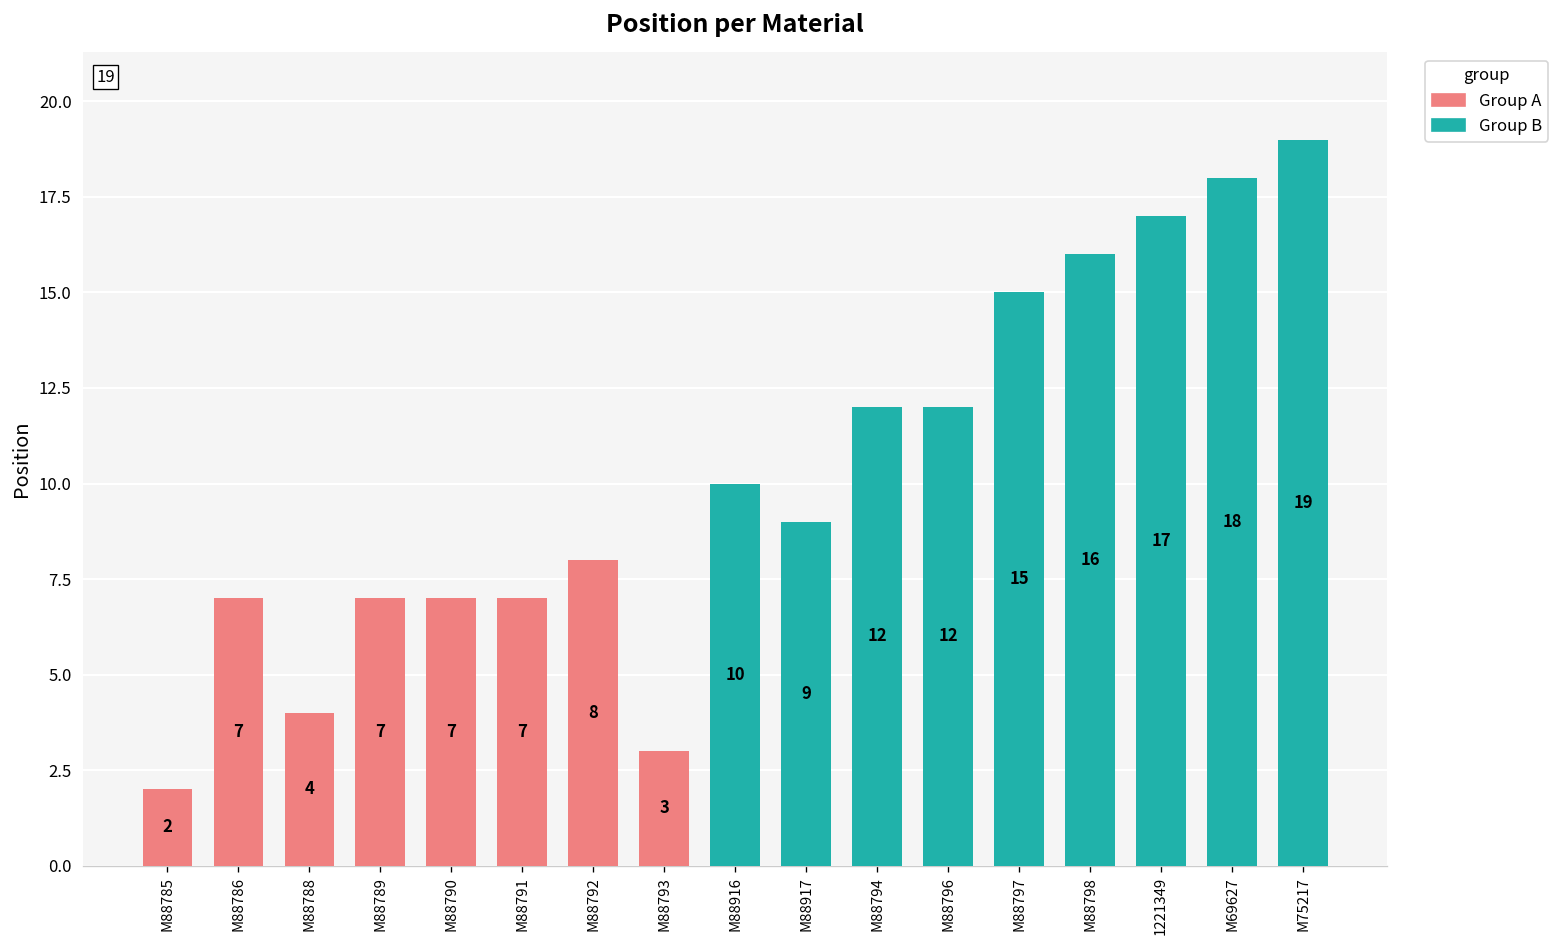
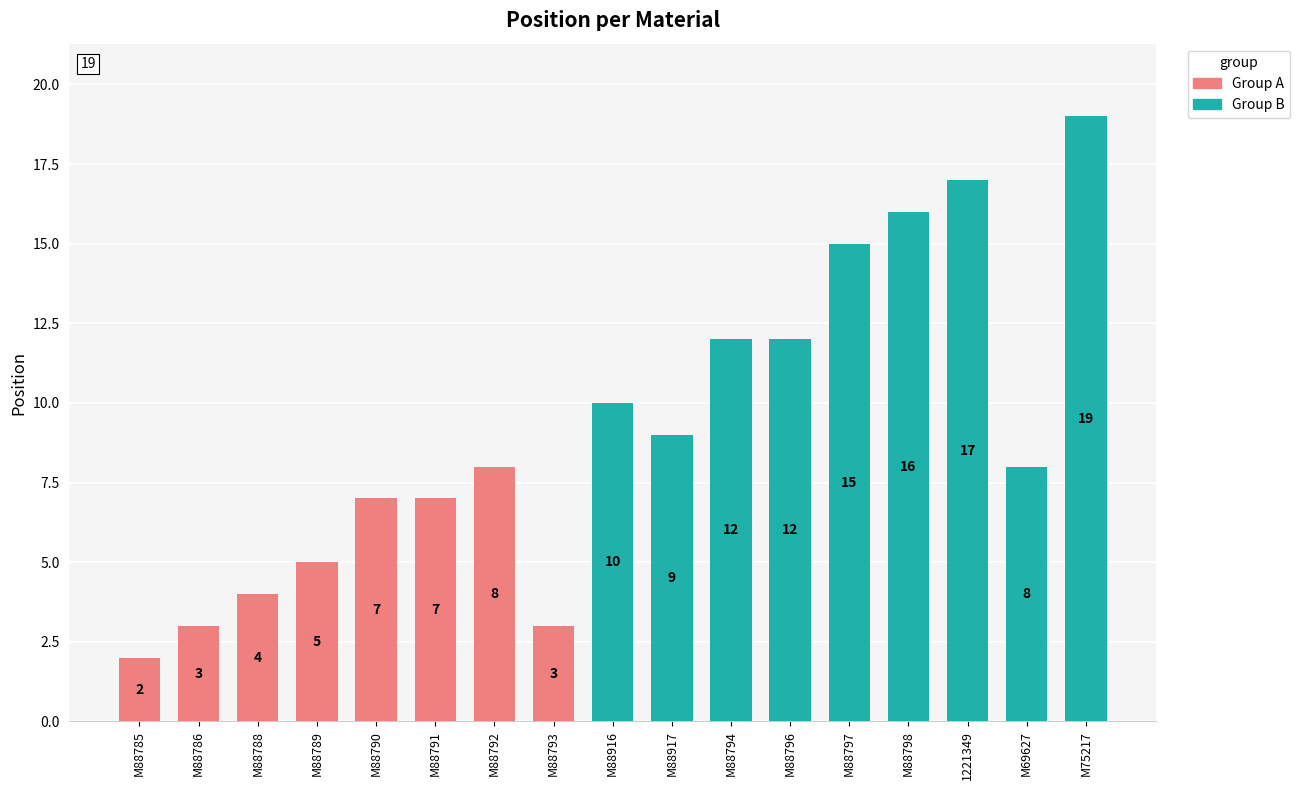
Group A, M88786: 7 -> 3
Group A, M88789: 7 -> 5
Group B, M69627: 18 -> 8
